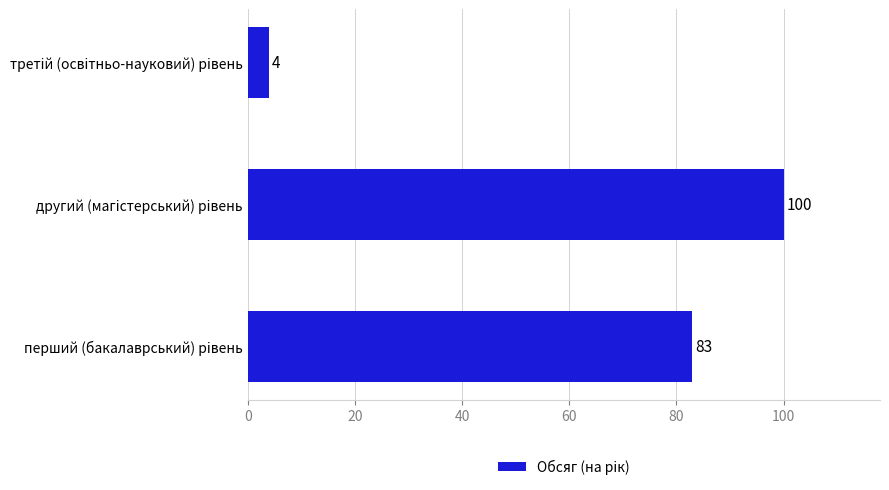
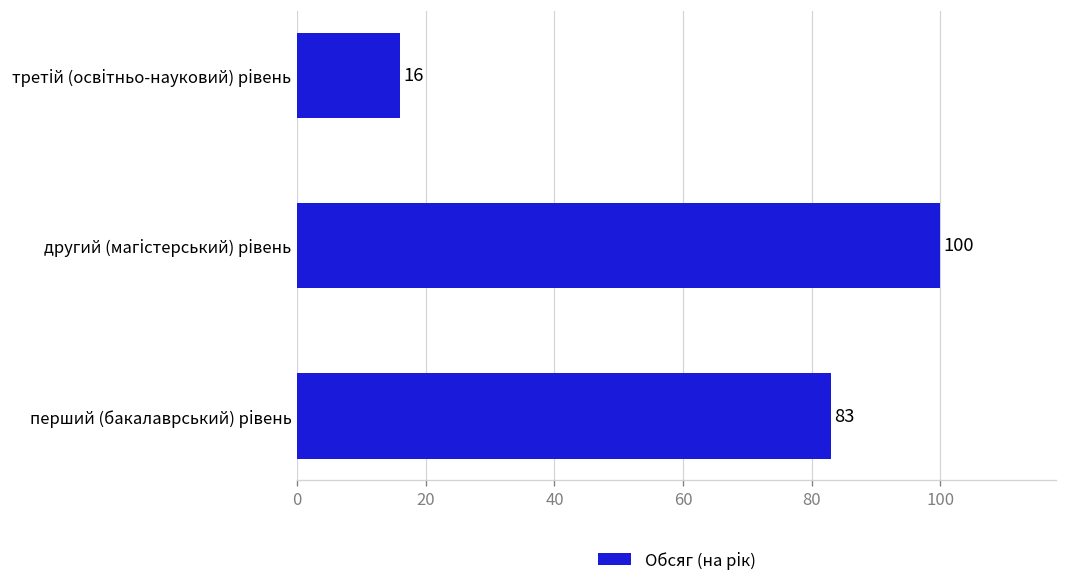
третій (освітньо-науковий) рівень: 4 -> 16
